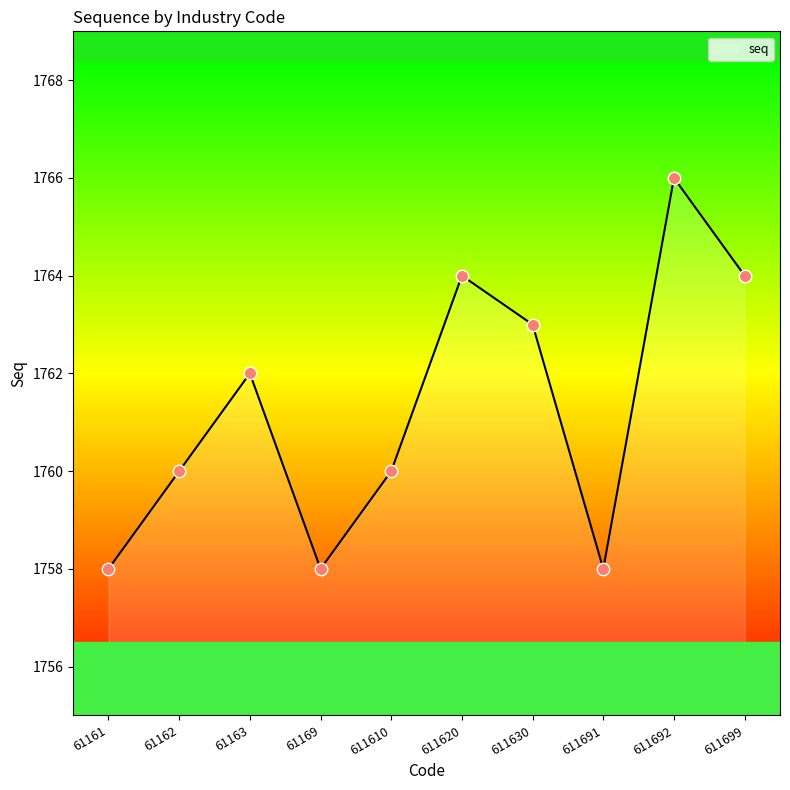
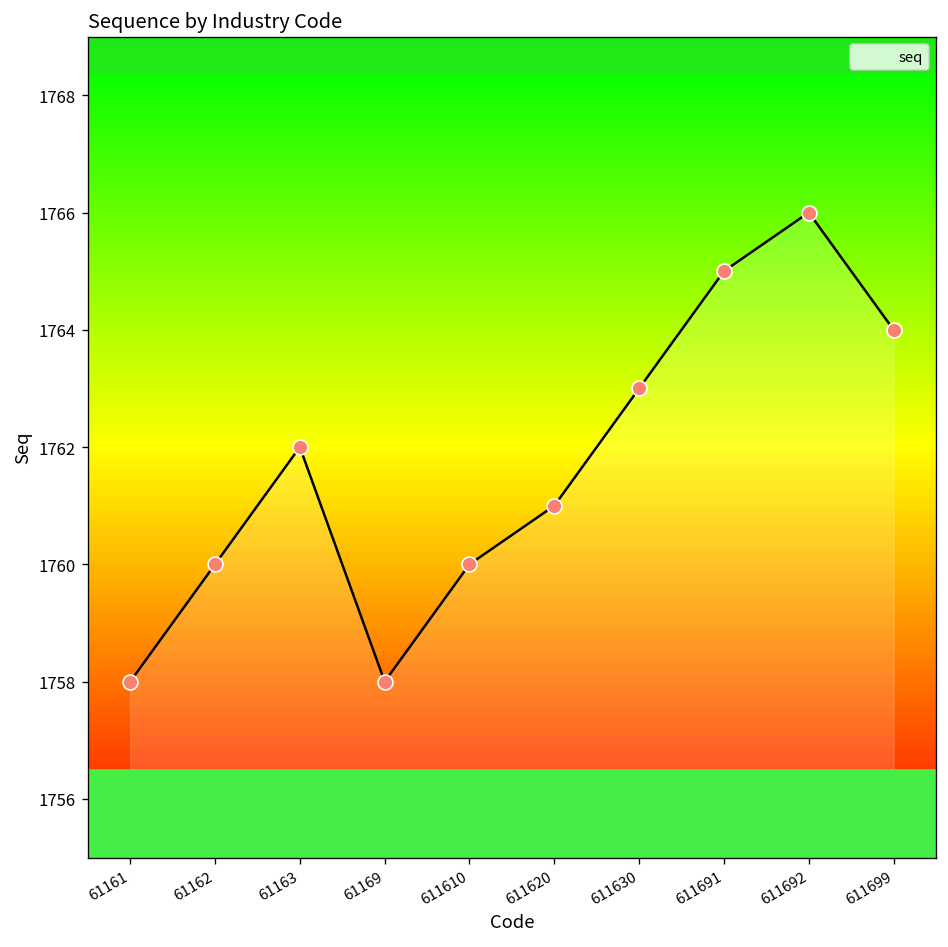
seq, 611620: 1764 -> 1761
seq, 611691: 1758 -> 1765
